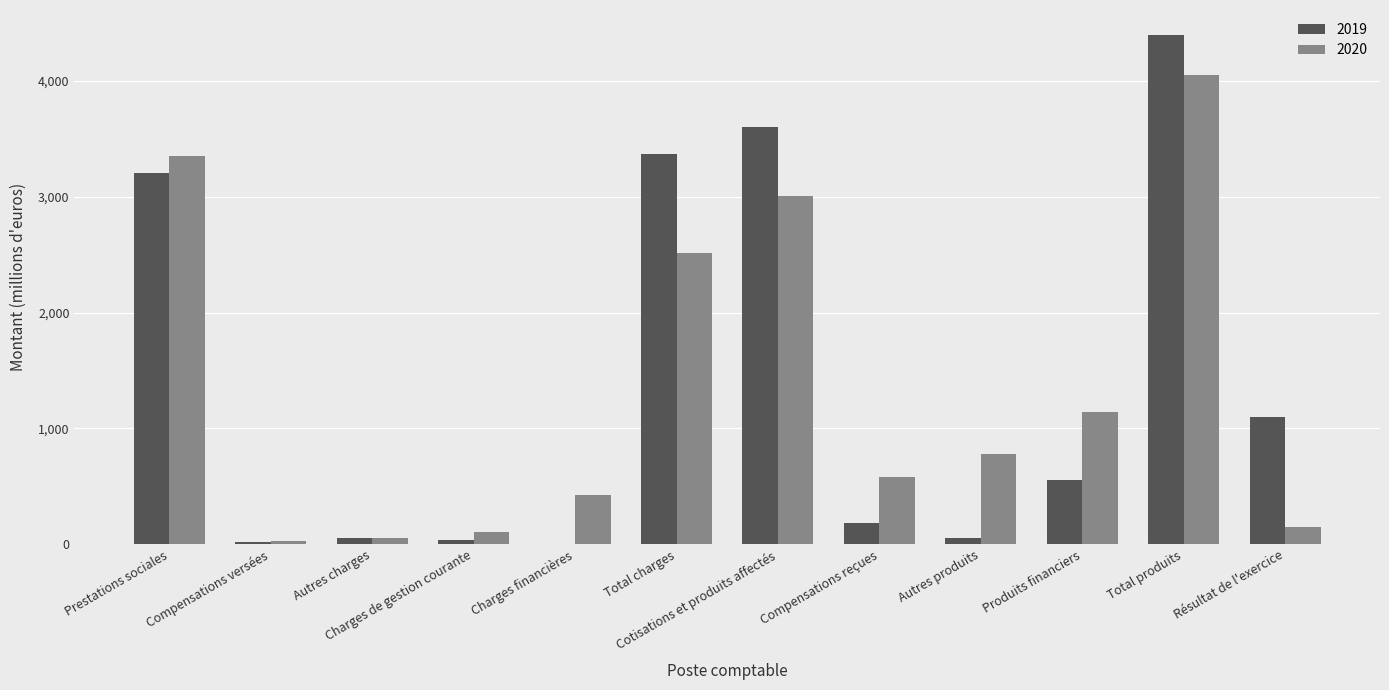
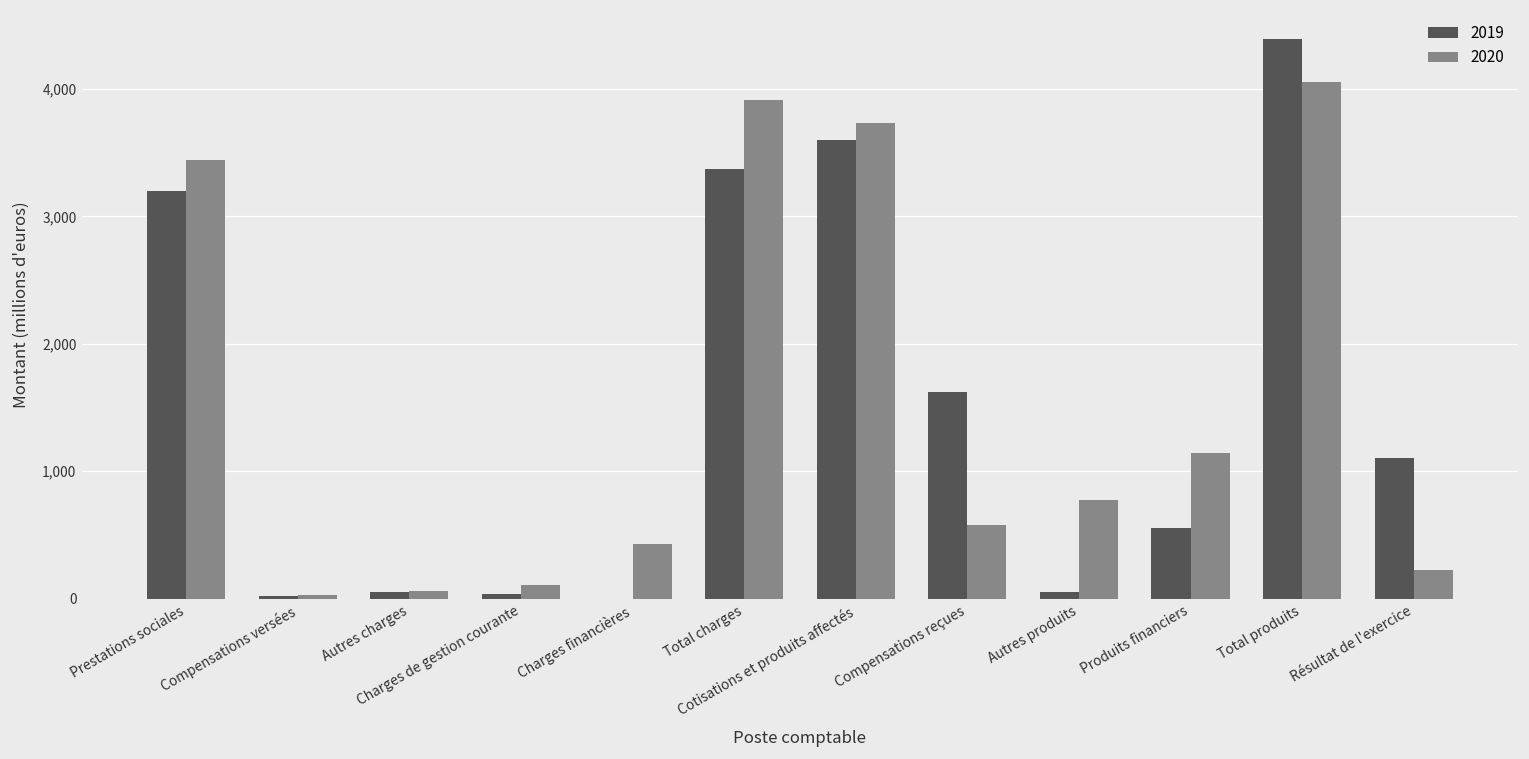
2020, Prestations sociales: 3,360 -> 3,440
2020, Total charges: 2,520 -> 3,910
2020, Cotisations et produits affectés: 3,010 -> 3,730
2019, Compensations reçues: 180 -> 1,620
2020, Résultat de l'exercice: 150 -> 220
